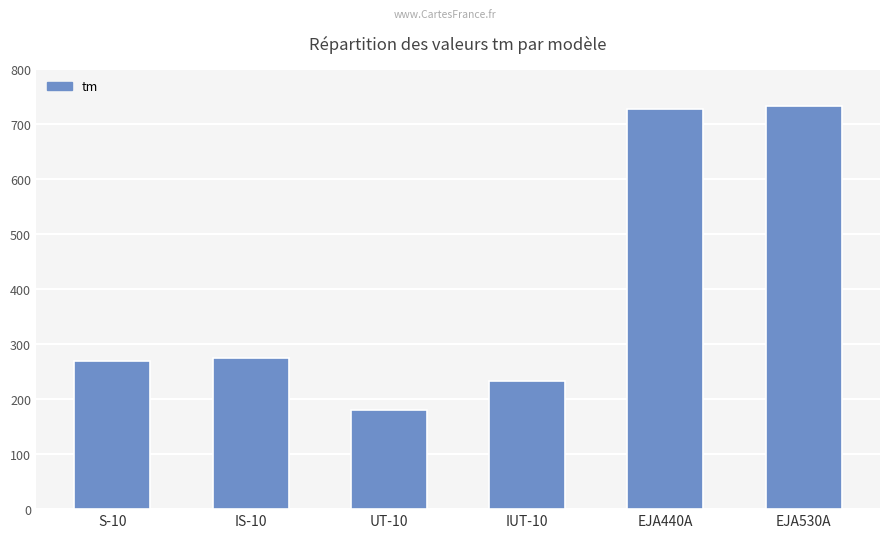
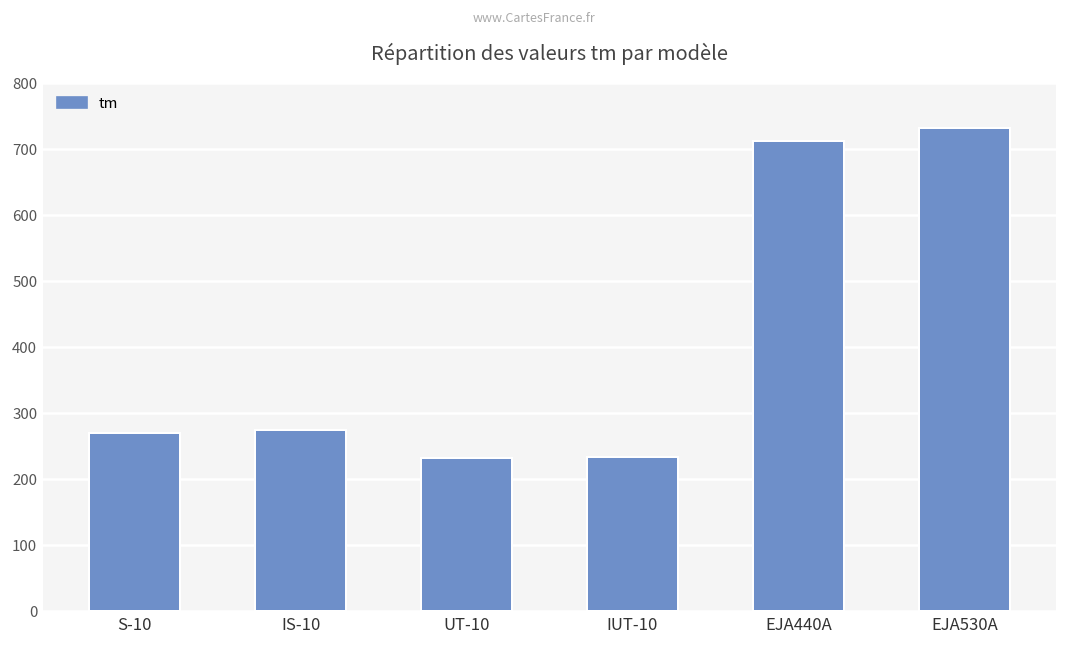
UT-10: 180 -> 230
EJA440A: 730 -> 710
